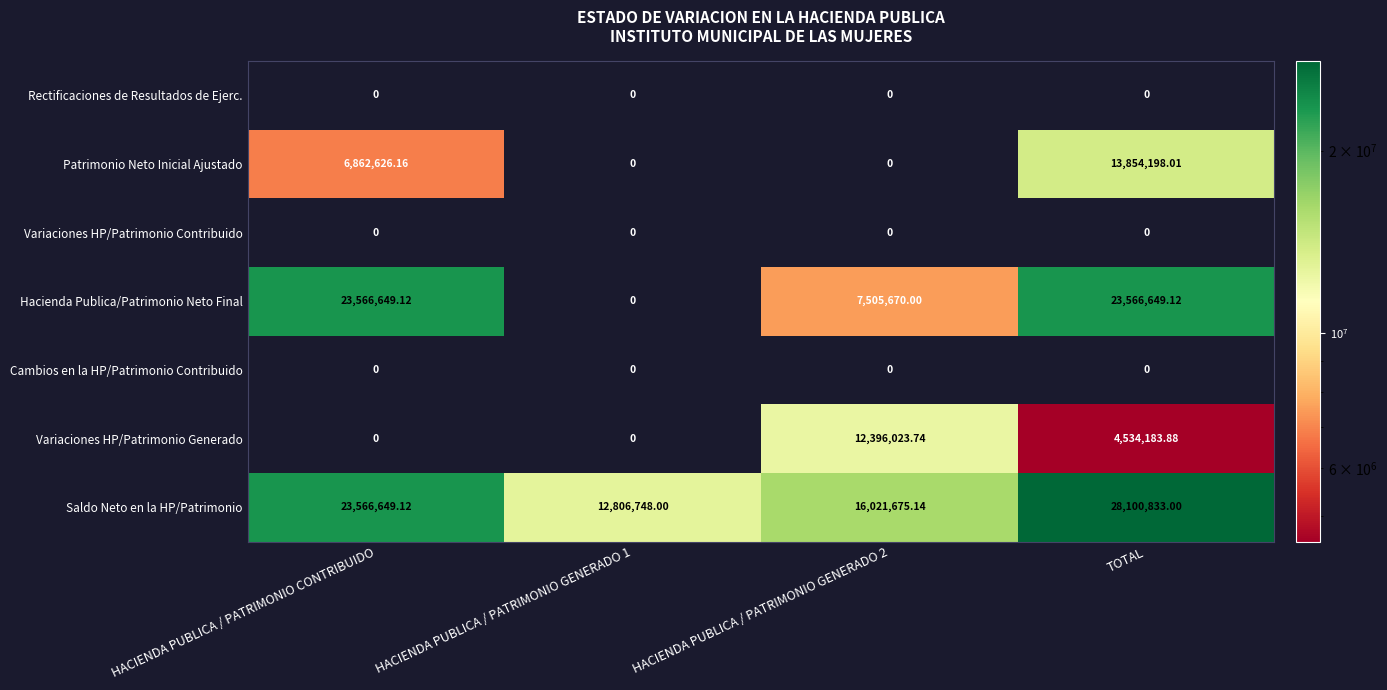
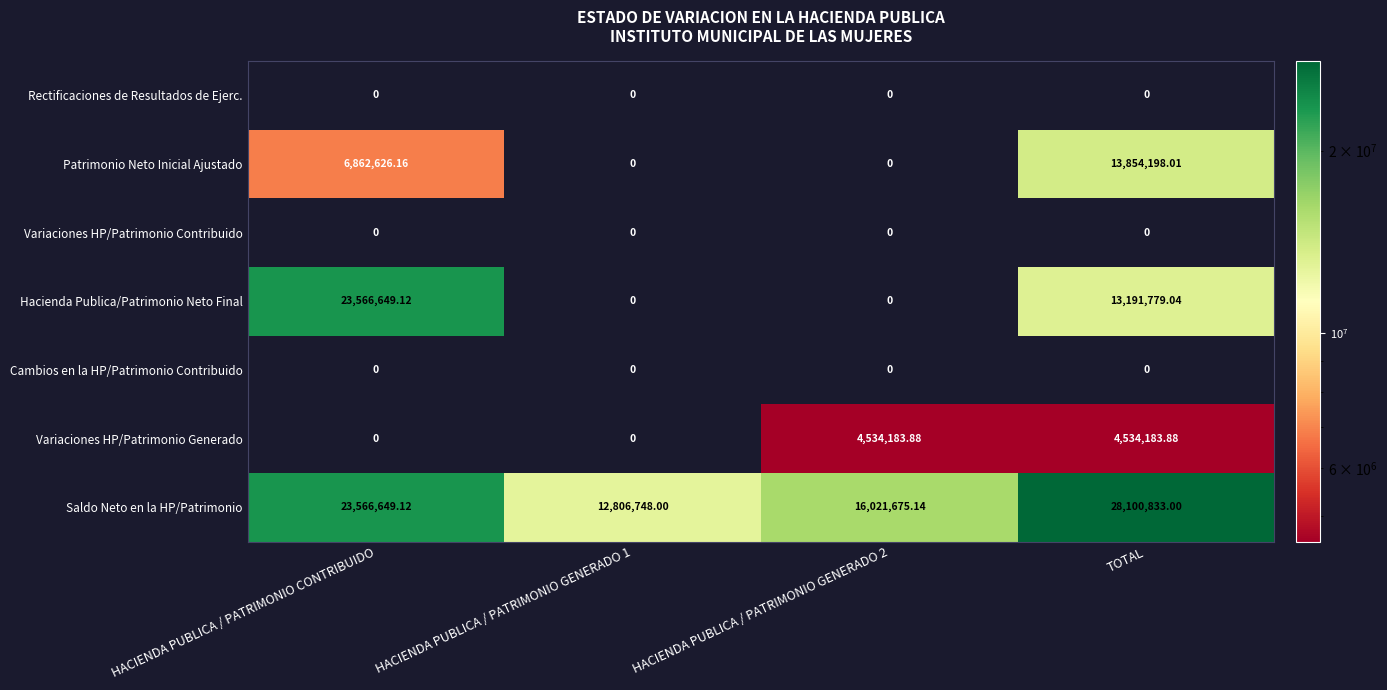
Hacienda Publica/Patrimonio Neto Final, HACIENDA PUBLICA / PATRIMONIO GENERADO 2: 7,505,670.00 -> 0
Hacienda Publica/Patrimonio Neto Final, TOTAL: 23,566,649.12 -> 13,191,779.04
Variaciones HP/Patrimonio Generado, HACIENDA PUBLICA / PATRIMONIO GENERADO 2: 12,396,023.74 -> 4,534,183.88
